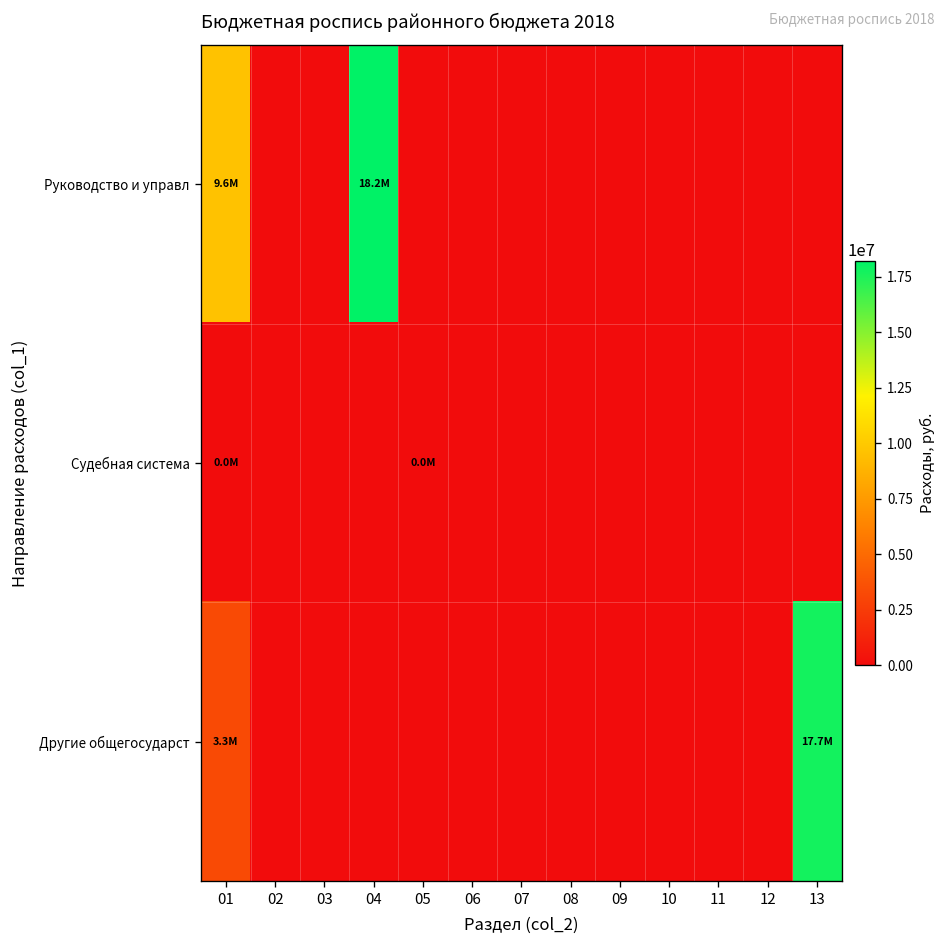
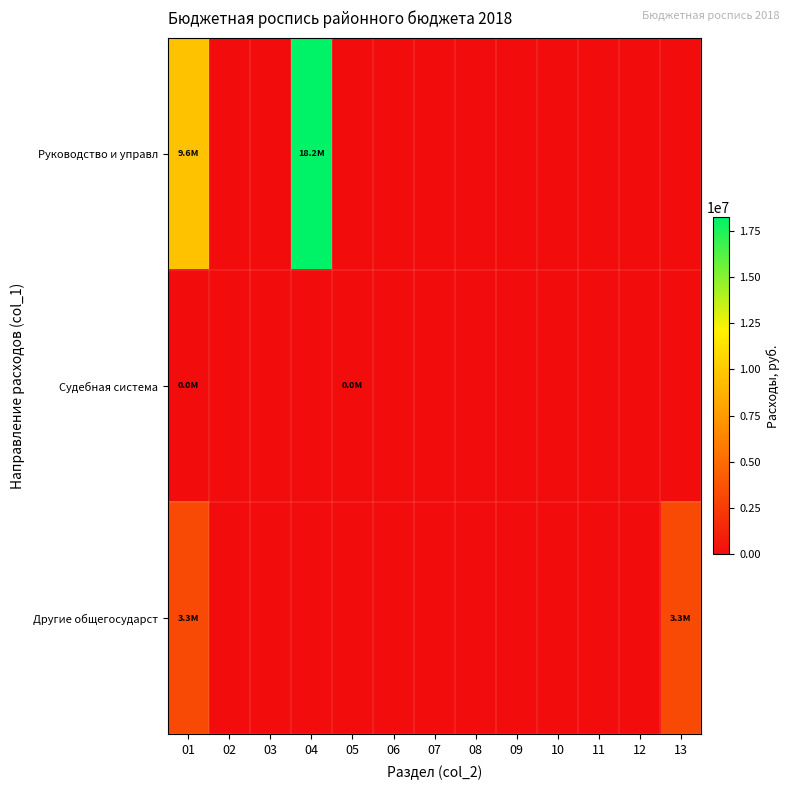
Другие общегосударст, 13: 17.7M -> 3.3M
